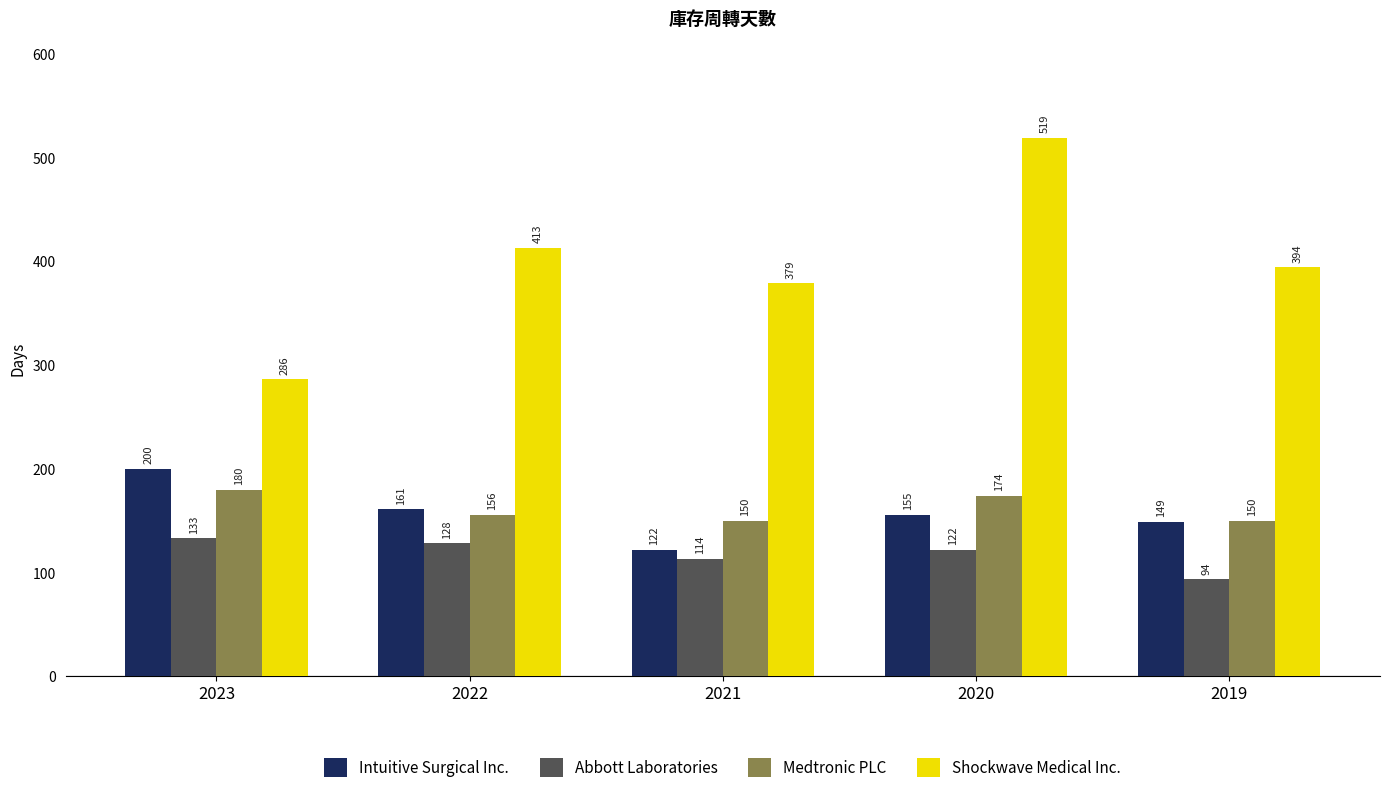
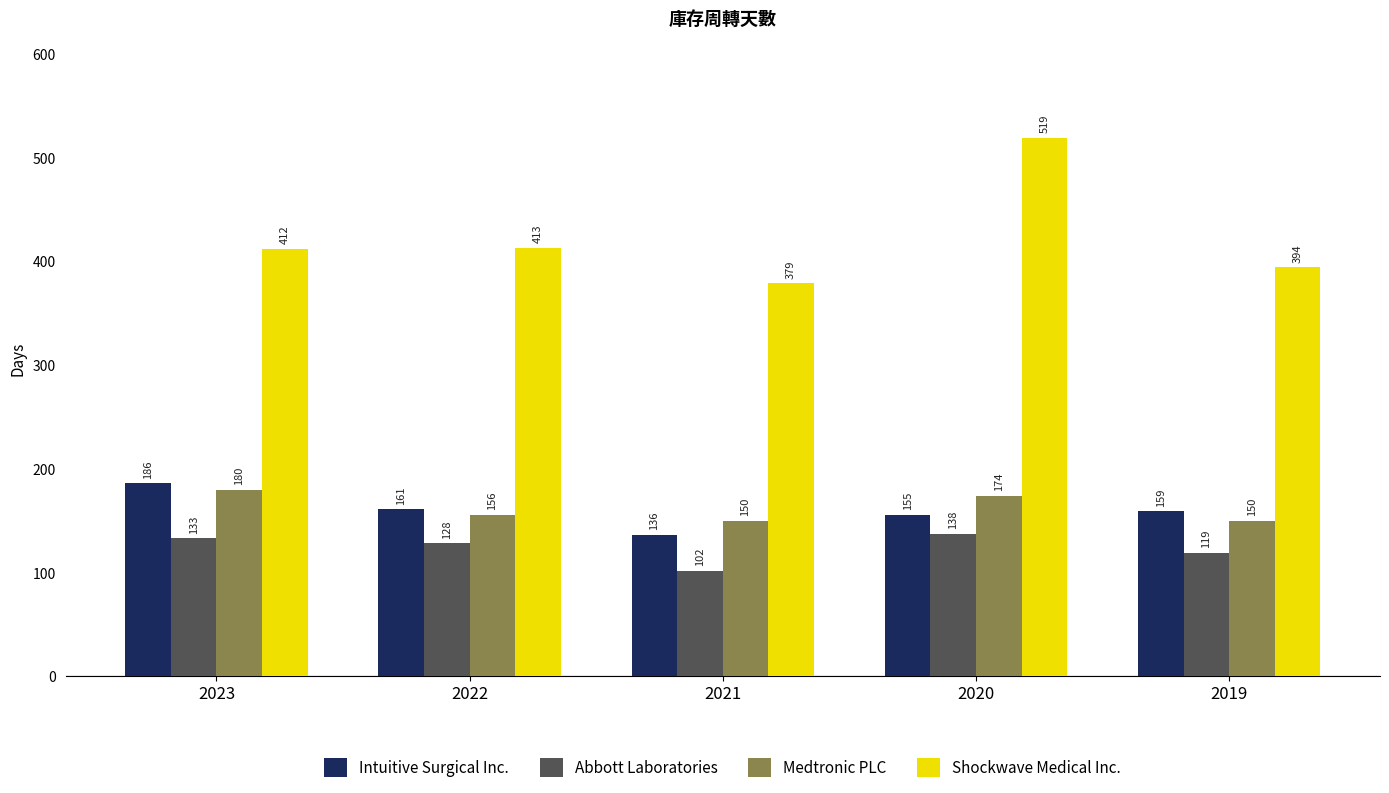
Intuitive Surgical Inc., 2023: 200 -> 186
Shockwave Medical Inc., 2023: 286 -> 412
Intuitive Surgical Inc., 2021: 122 -> 136
Abbott Laboratories, 2021: 114 -> 102
Abbott Laboratories, 2020: 122 -> 138
Intuitive Surgical Inc., 2019: 149 -> 159
Abbott Laboratories, 2019: 94 -> 119
